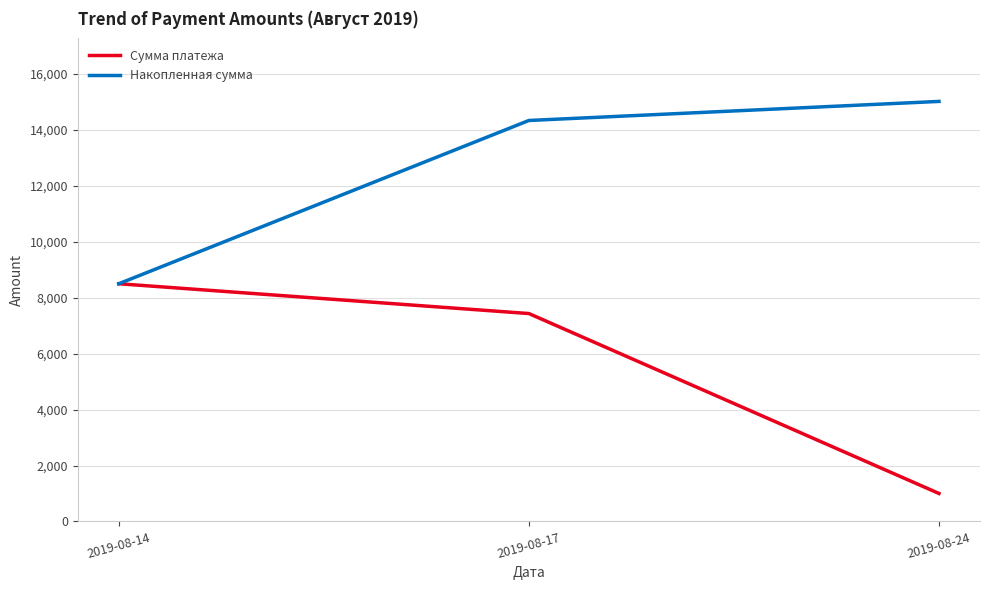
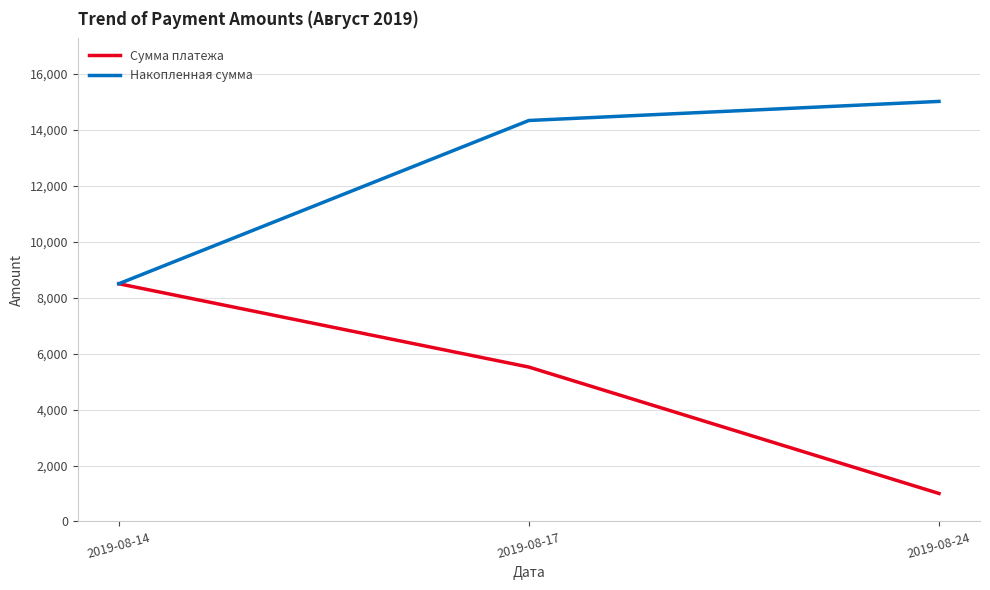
Сумма платежа, 2019-08-17: 7,400 -> 5,500
